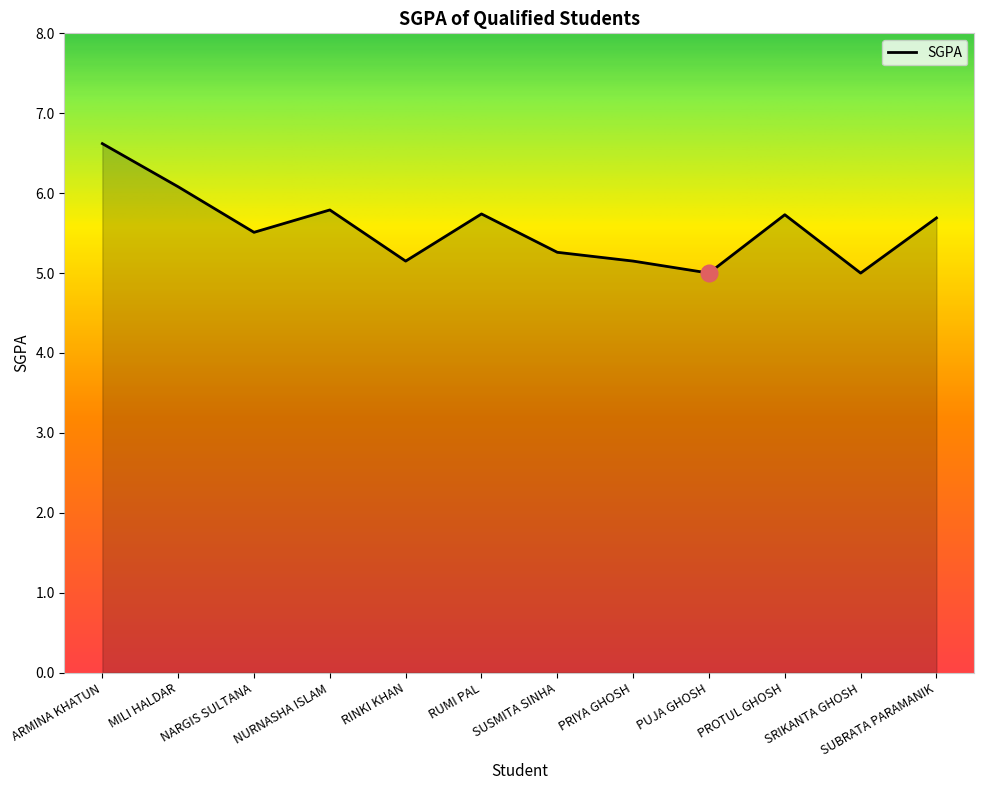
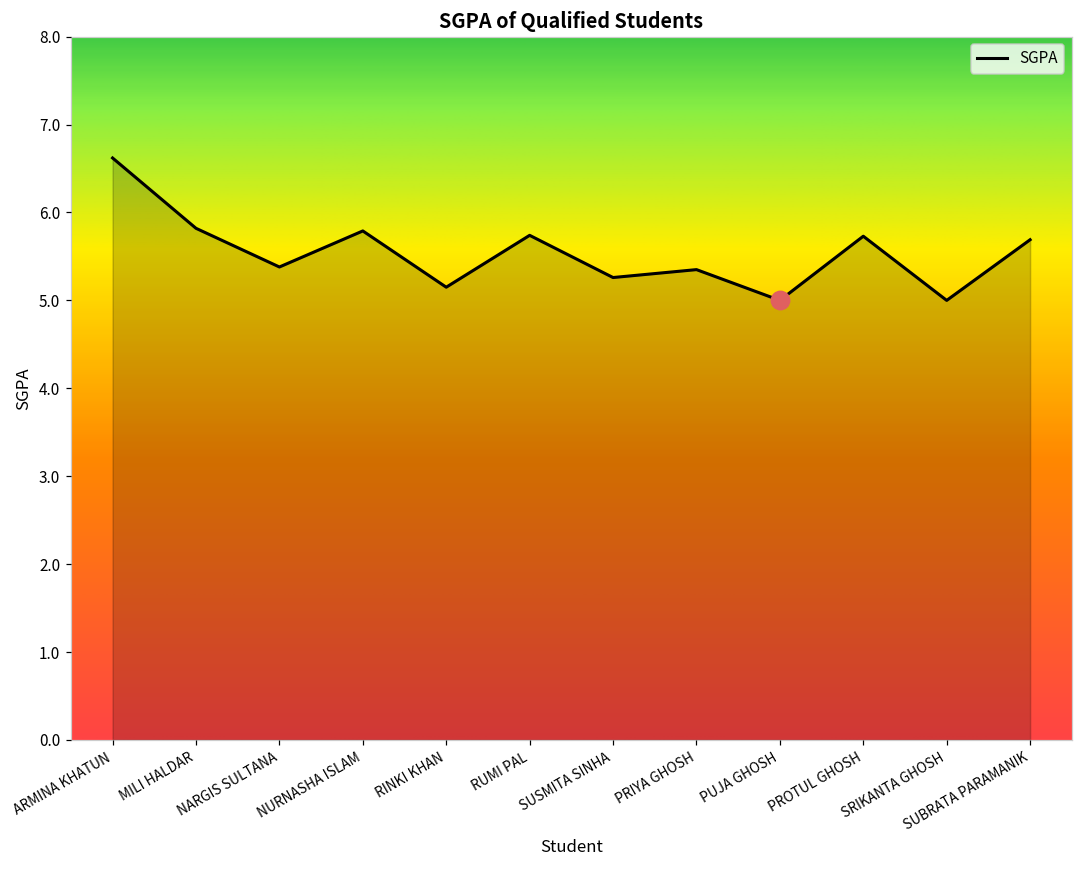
SGPA, MILI HALDAR: 6.1 -> 5.8
SGPA, NARGIS SULTANA: 5.5 -> 5.4
SGPA, PRIYA GHOSH: 5.2 -> 5.4
